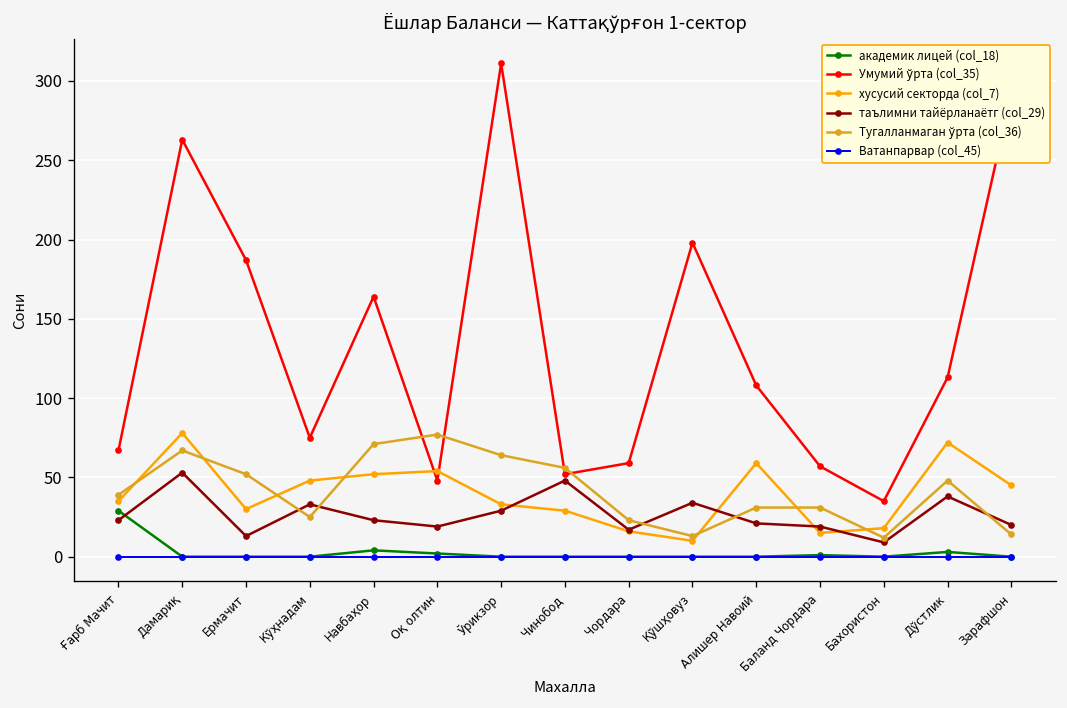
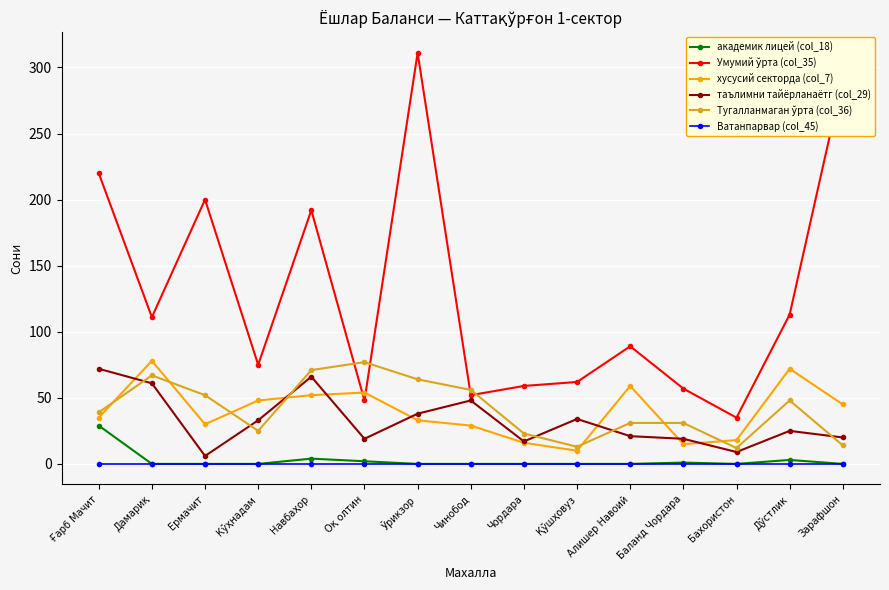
Умумий ўрта (col_35), Ғарб Мачит: 67 -> 220
таълимни тайёрланаётг (col_29), Ғарб Мачит: 23 -> 72
Умумий ўрта (col_35), Дамариқ: 263 -> 111
таълимни тайёрланаётг (col_29), Дамариқ: 53 -> 61
Умумий ўрта (col_35), Ермачит: 187 -> 200
таълимни тайёрланаётг (col_29), Ермачит: 13 -> 6
Умумий ўрта (col_35), Навбаҳор: 164 -> 192
таълимни тайёрланаётг (col_29), Навбаҳор: 23 -> 66
таълимни тайёрланаётг (col_29), Ўрикзор: 29 -> 38
Умумий ўрта (col_35), Қўшҳовуз: 198 -> 62
Умумий ўрта (col_35), Алишер Навоий: 108 -> 89
таълимни тайёрланаётг (col_29), Дўстлик: 38 -> 25
